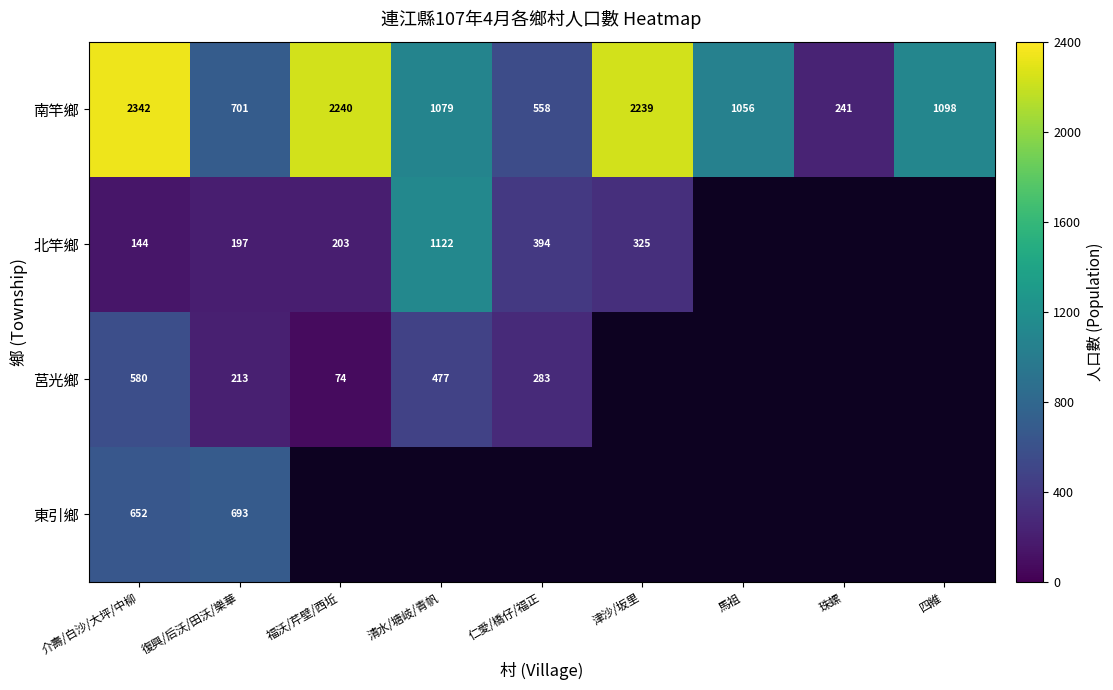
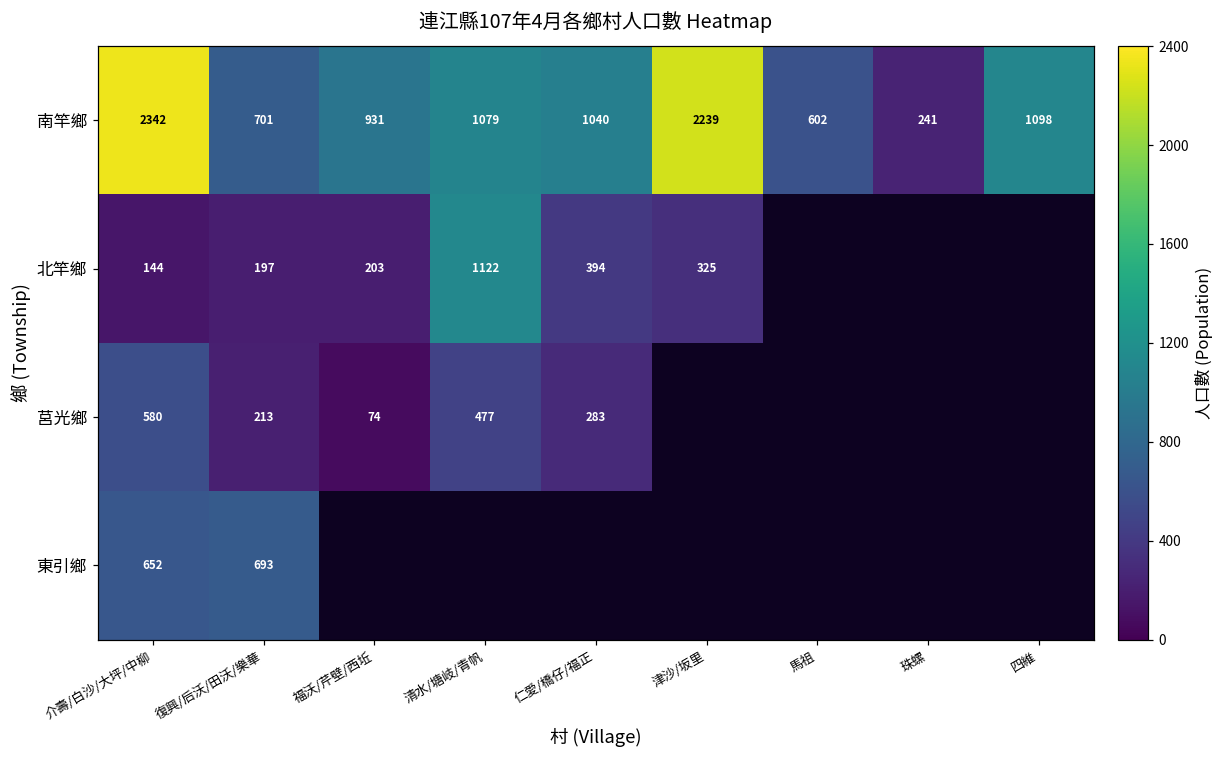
南竿鄉, 福沃/芹壁/西坵: 2240 -> 931
南竿鄉, 仁愛/橋仔/福正: 558 -> 1040
南竿鄉, 馬祖: 1056 -> 602
